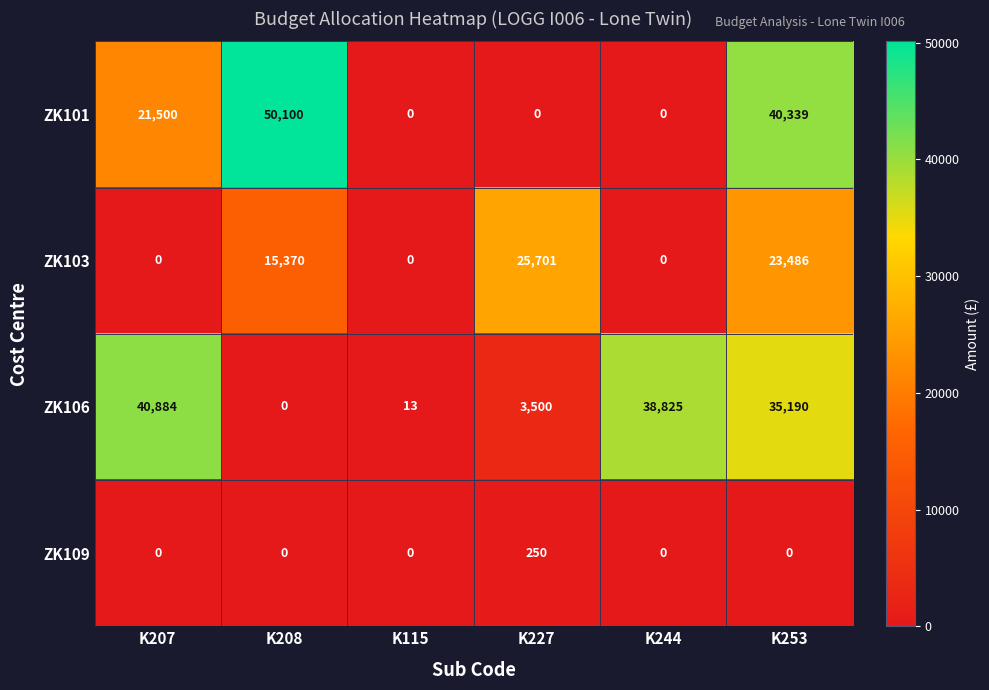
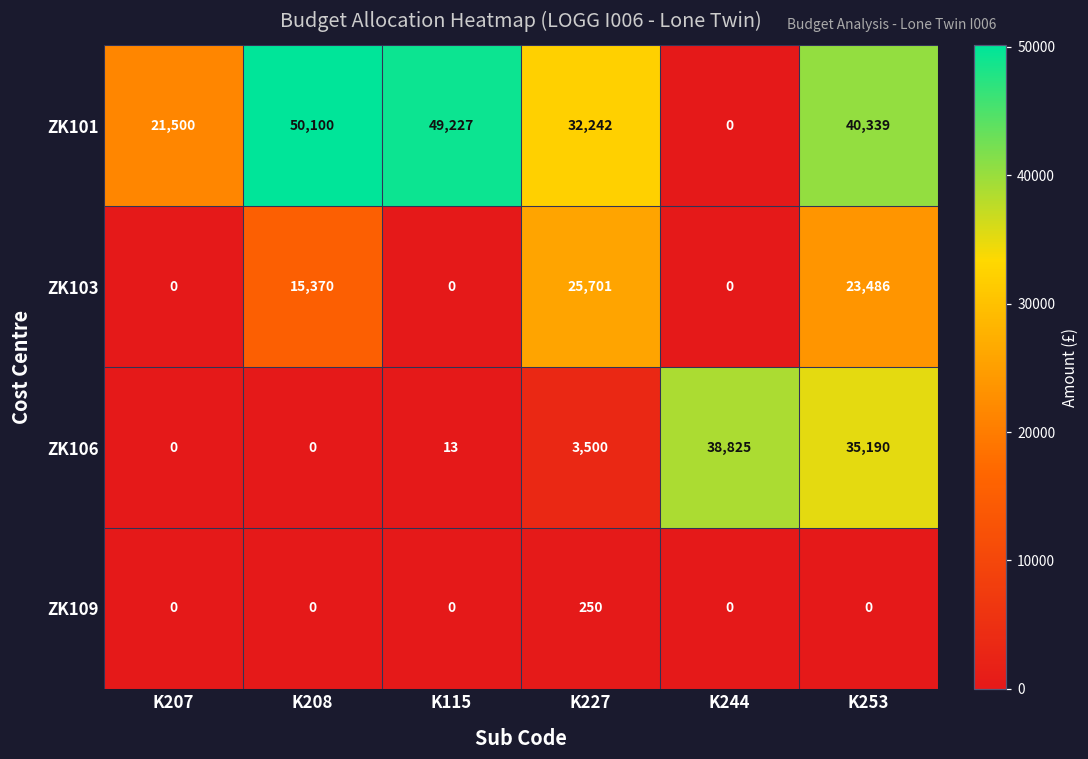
ZK101, K115: 0 -> 49,227
ZK101, K227: 0 -> 32,242
ZK106, K207: 40,884 -> 0
